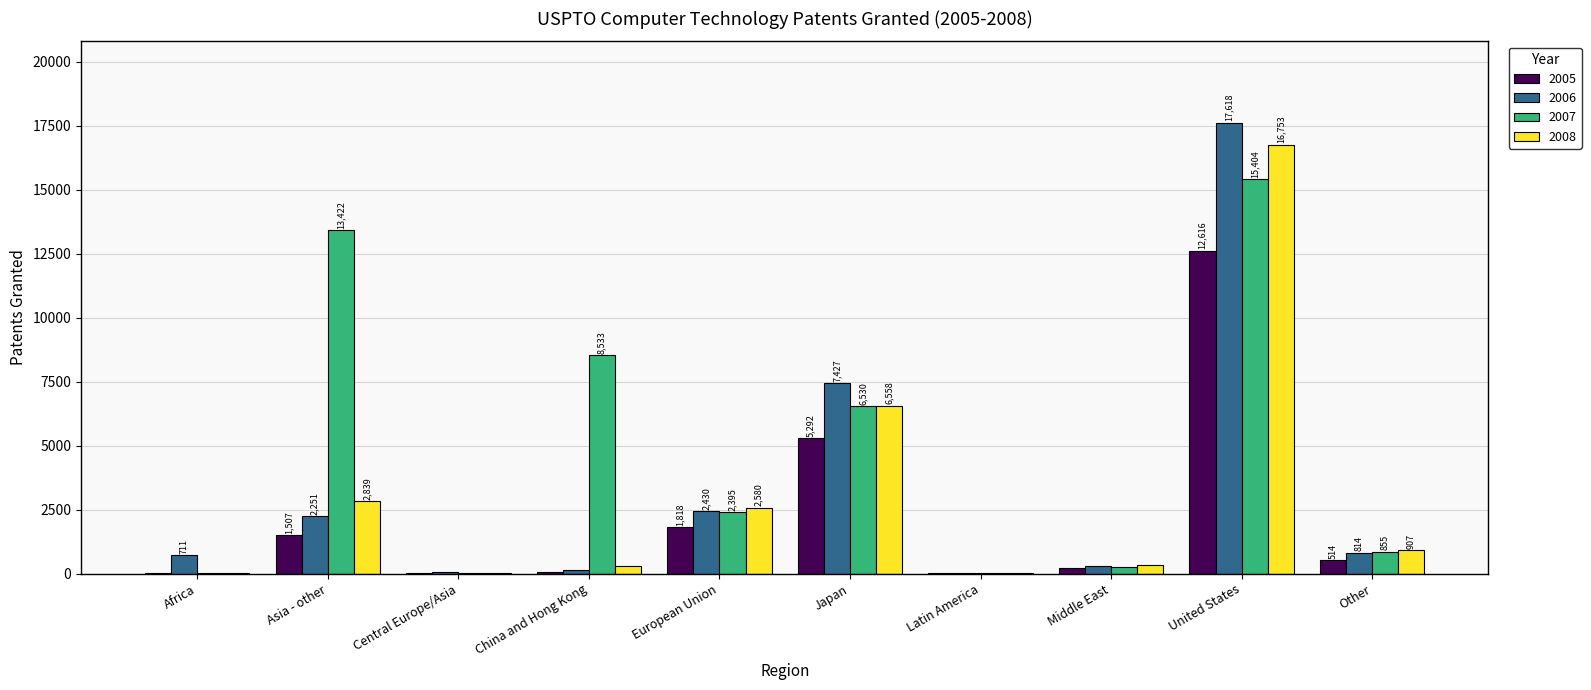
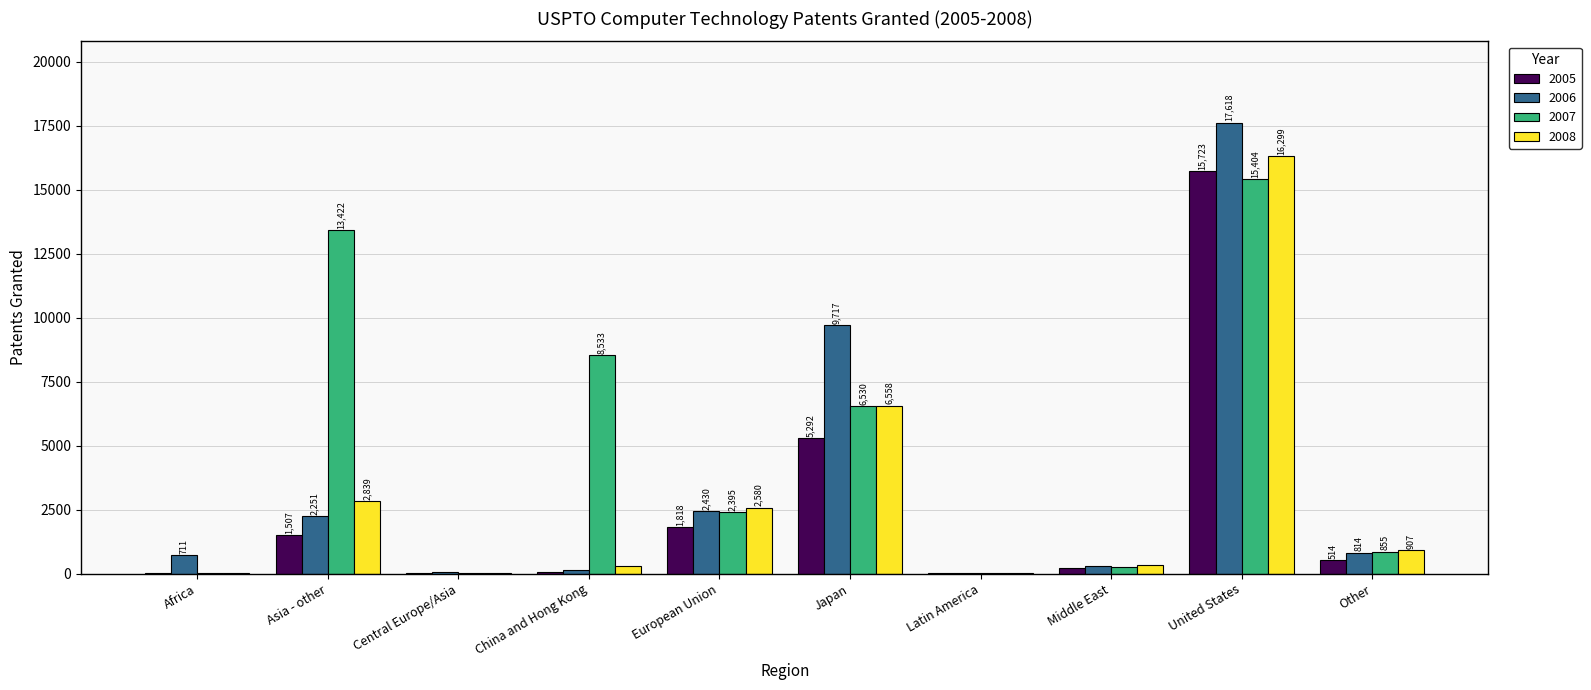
2006, Japan: 7,427 -> 9,717
2005, United States: 12,616 -> 15,723
2008, United States: 16,753 -> 16,299
